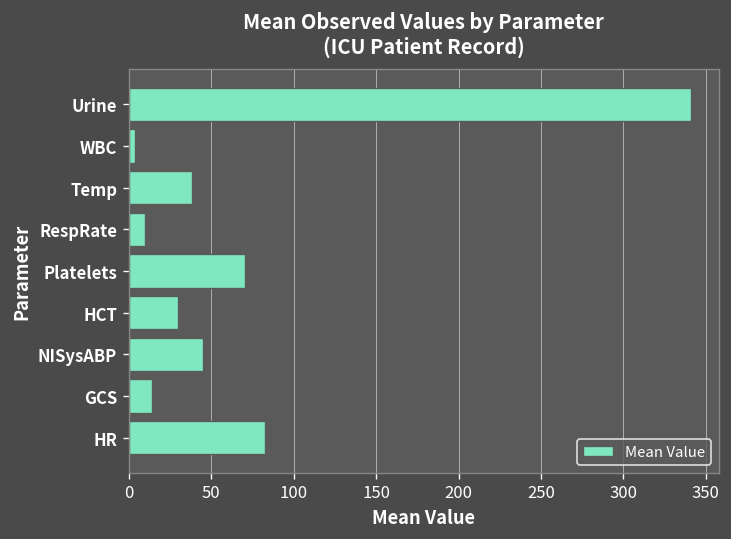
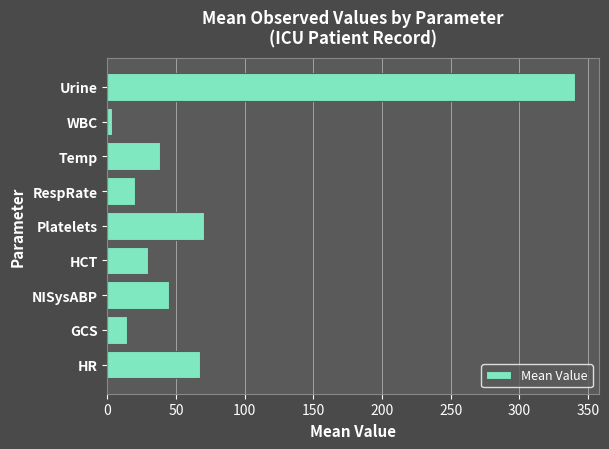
RespRate: 10 -> 20
HR: 83 -> 68
